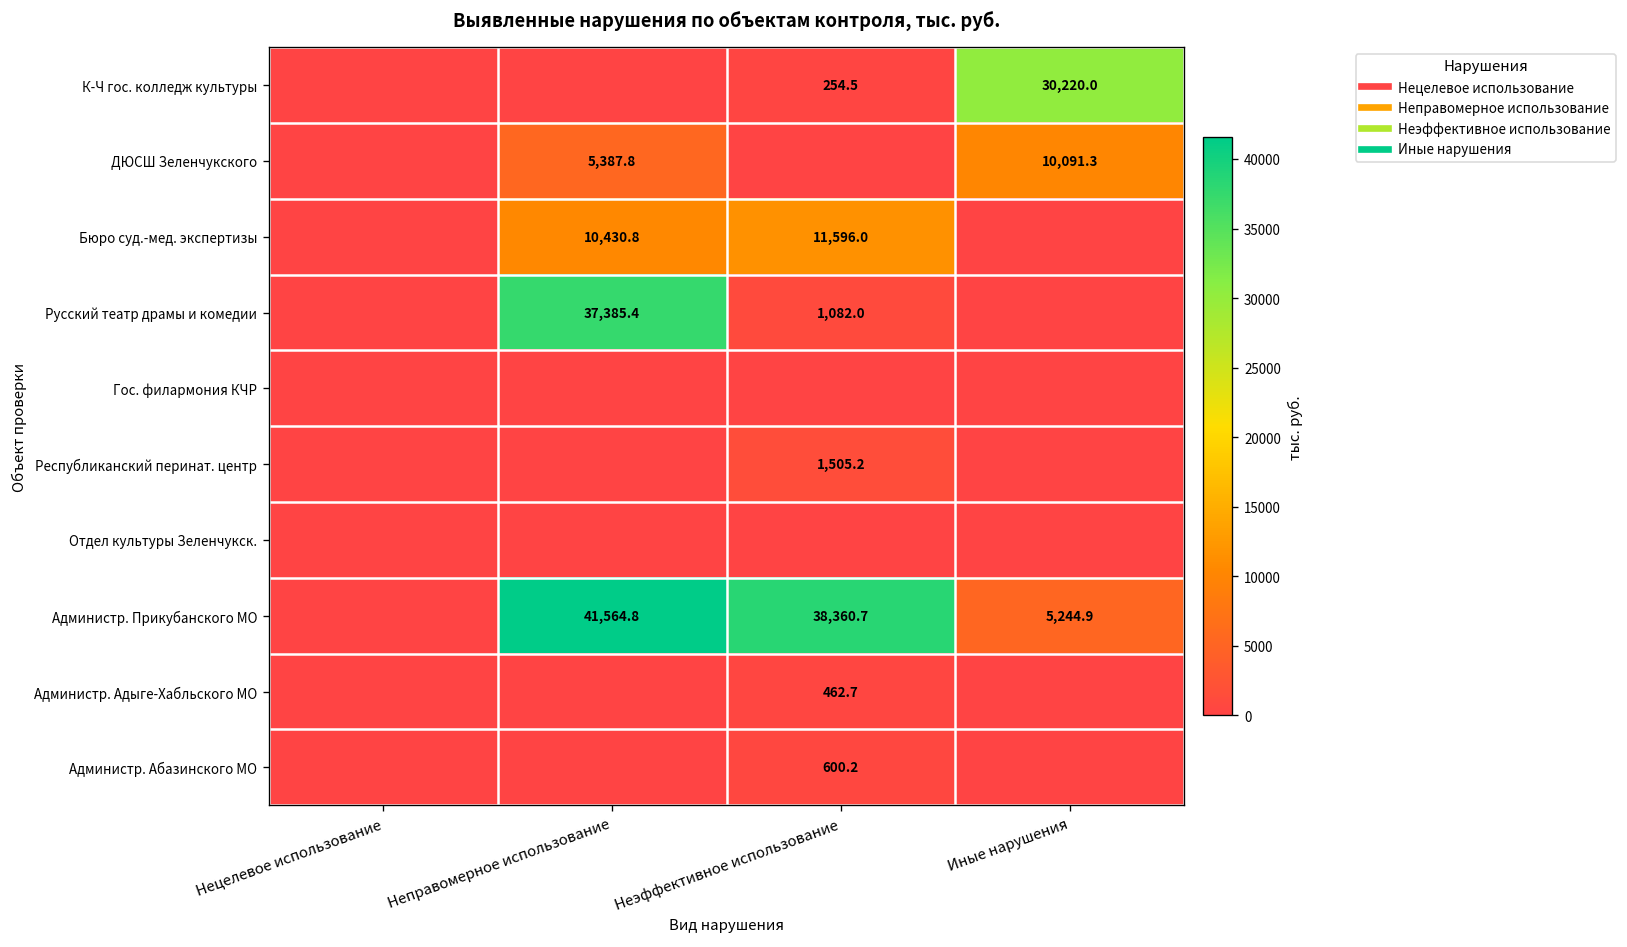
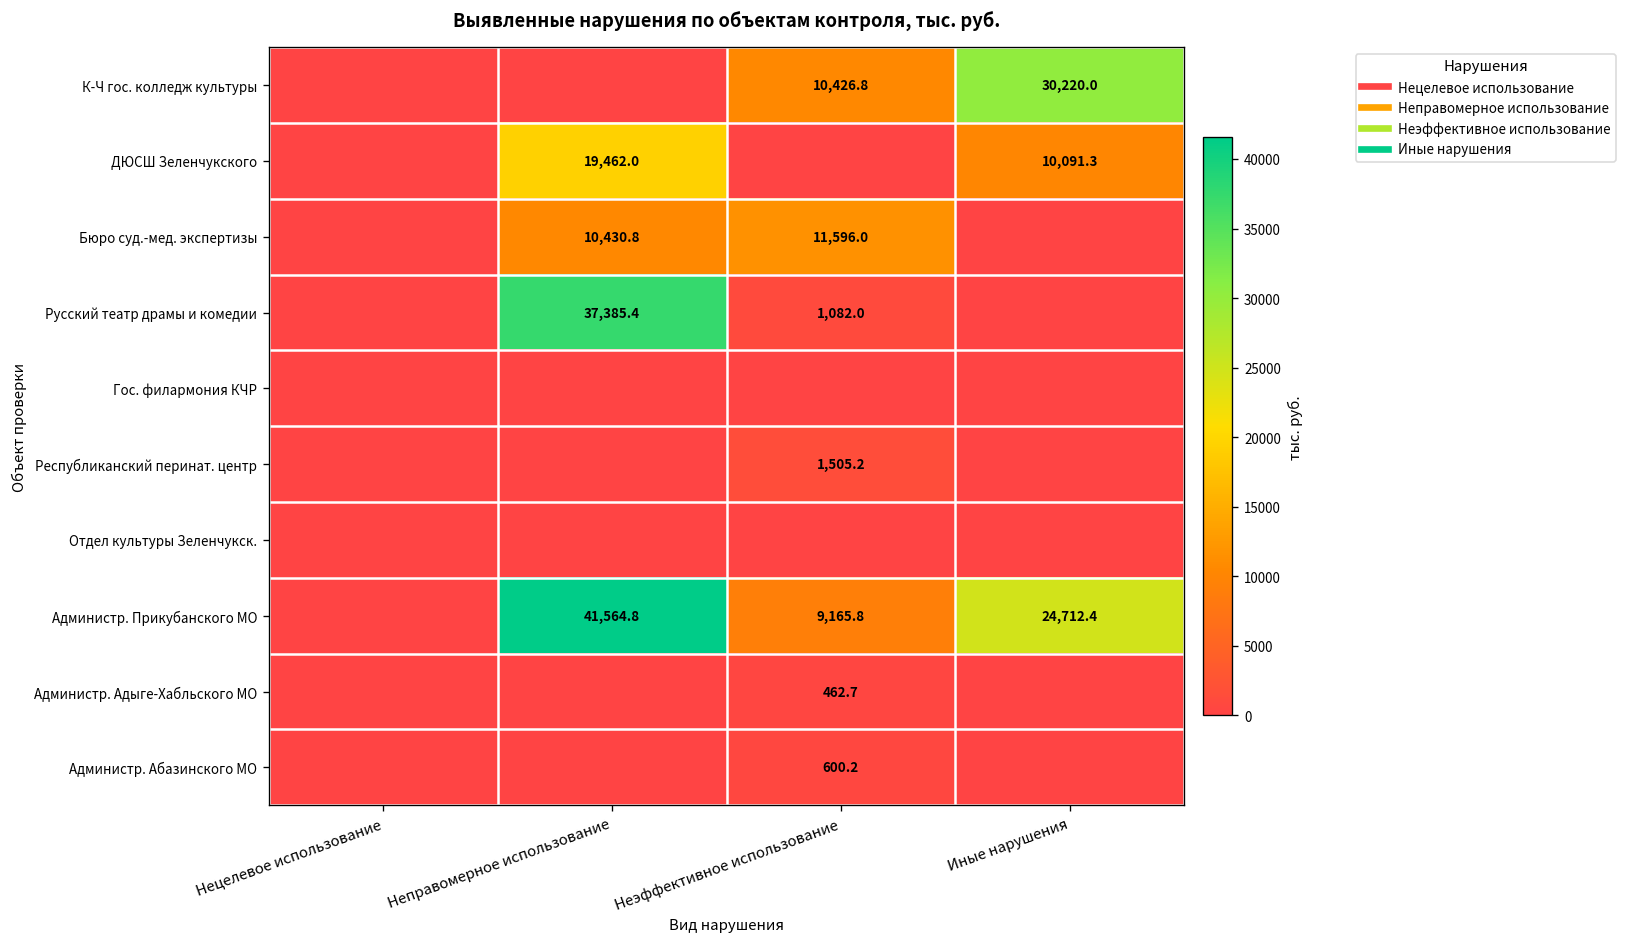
К-Ч гос. колледж культуры, Неэффективное использование: 254.5 -> 10,426.8
ДЮСШ Зеленчукского, Неправомерное использование: 5,387.8 -> 19,462.0
Администр. Прикубанского МО, Неэффективное использование: 38,360.7 -> 9,165.8
Администр. Прикубанского МО, Иные нарушения: 5,244.9 -> 24,712.4
